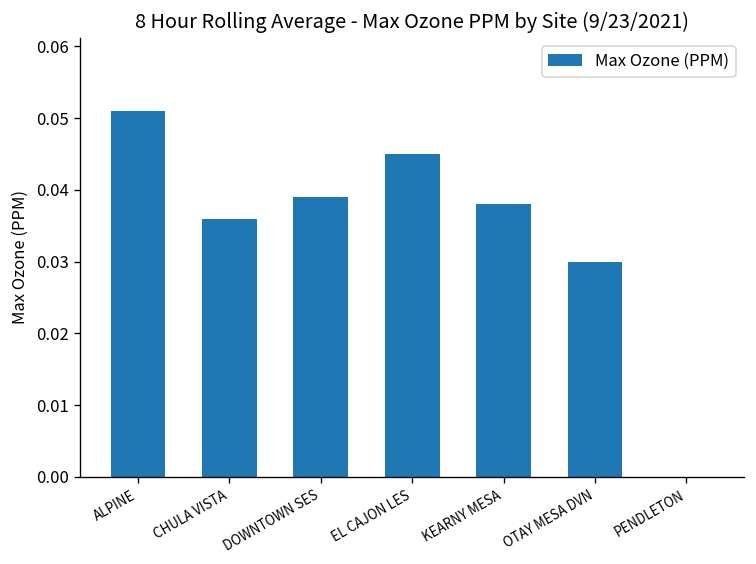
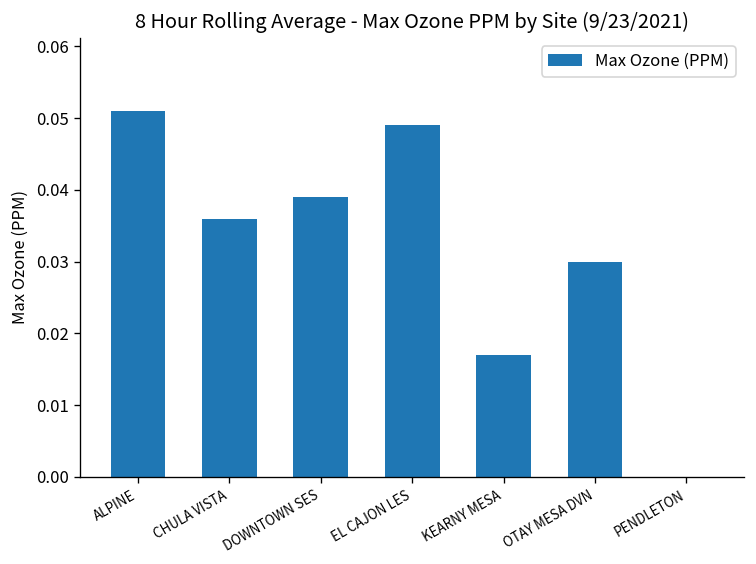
EL CAJON LES: 0.045 -> 0.049
KEARNY MESA: 0.038 -> 0.017
